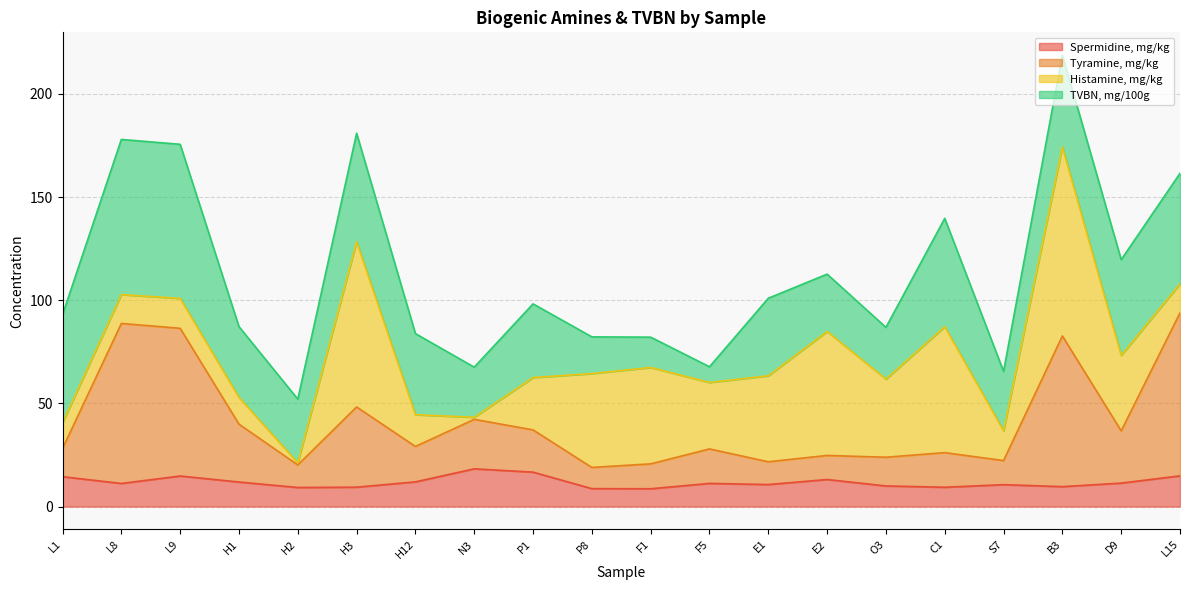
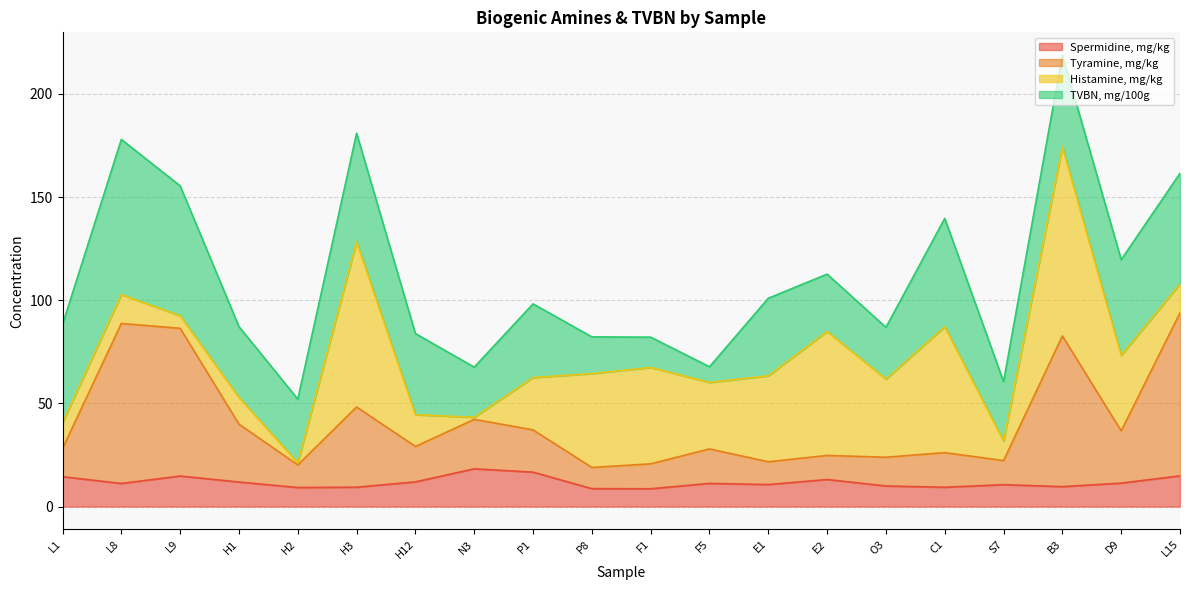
TVBN, mg/100g, L1: 52 -> 48
Histamine, mg/kg, L9: 14 -> 6
TVBN, mg/100g, L9: 75 -> 63
Histamine, mg/kg, S7: 14 -> 9
